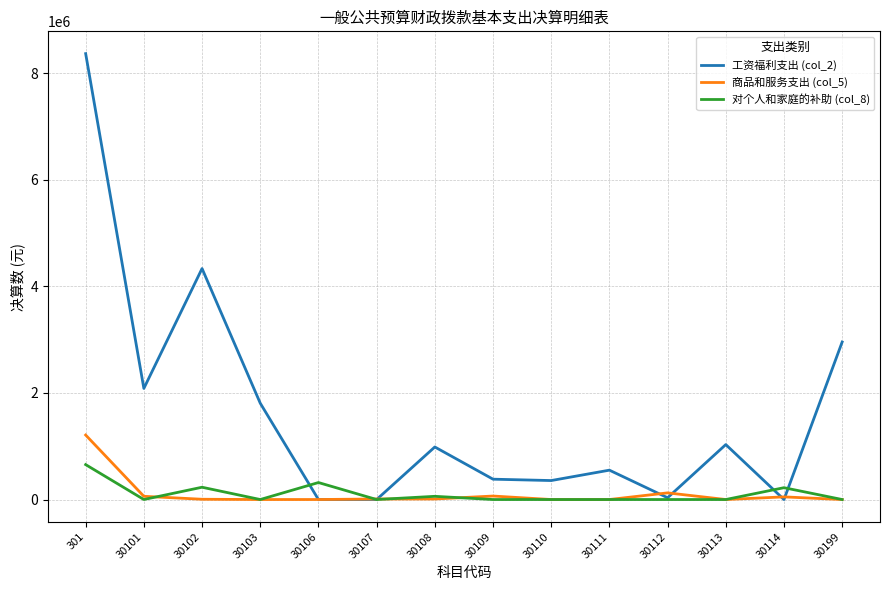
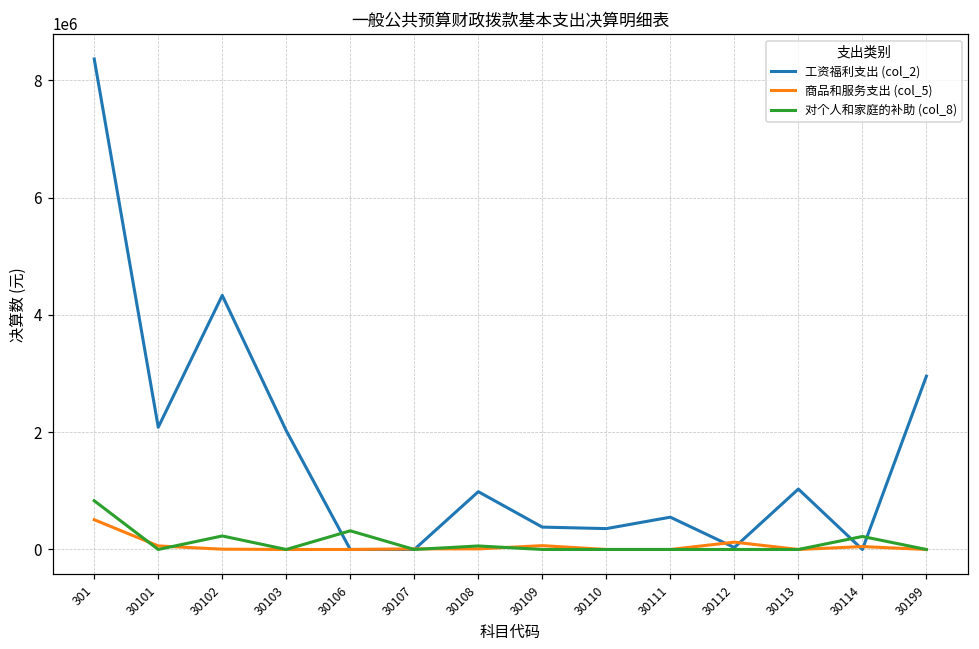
商品和服务支出 (col_5), 301: 1200000 -> 500000
对个人和家庭的补助 (col_8), 301: 700000 -> 800000
工资福利支出 (col_2), 30103: 1800000 -> 2000000
